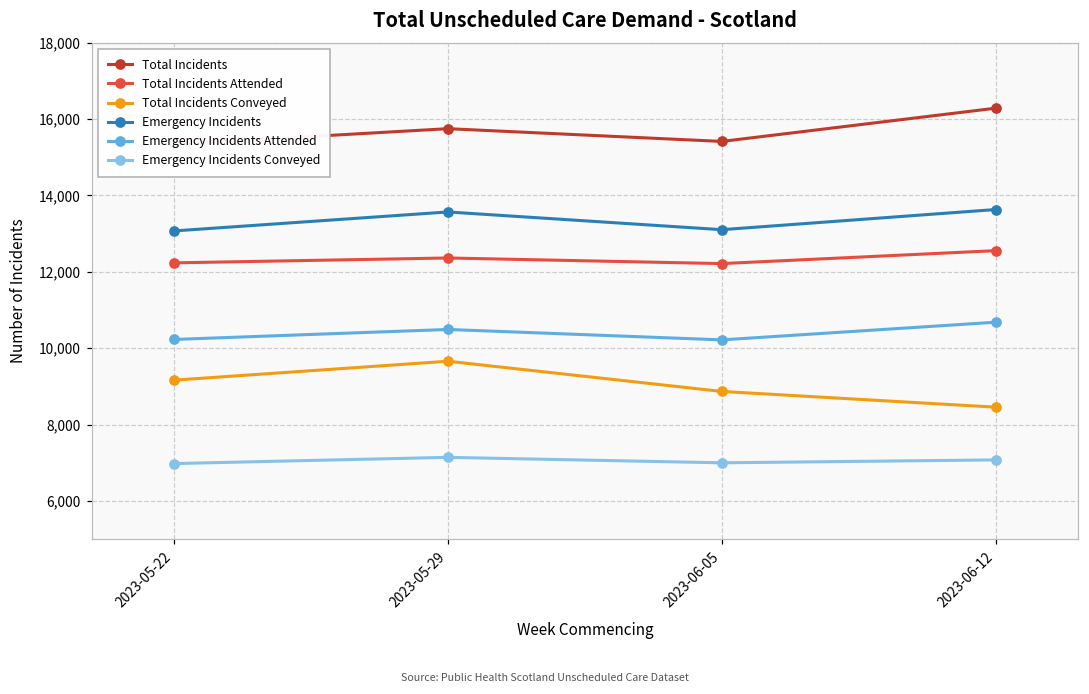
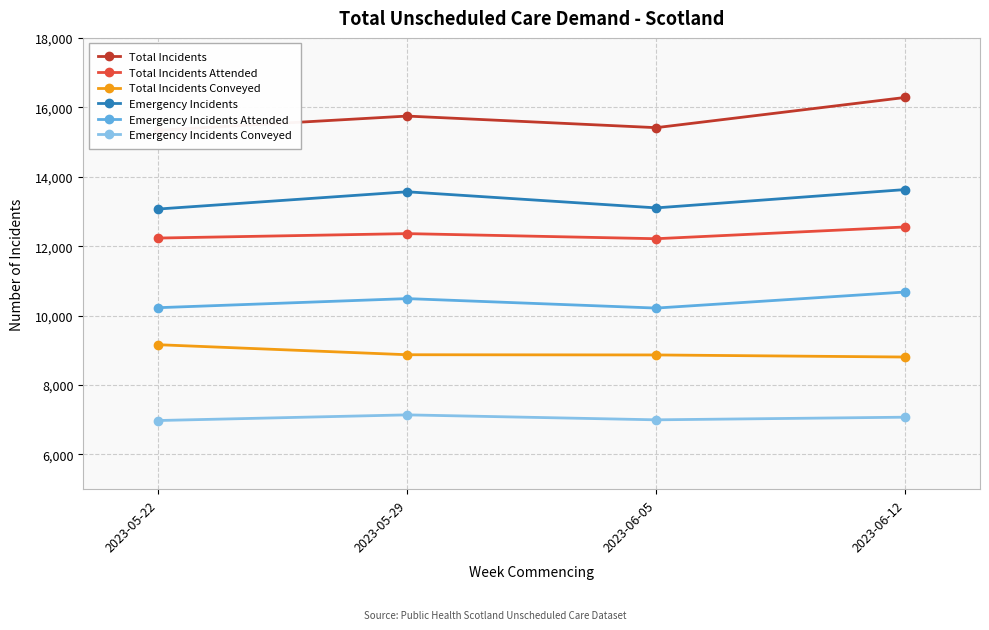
Total Incidents Conveyed, 2023-05-29: 9,700 -> 8,900
Total Incidents Conveyed, 2023-06-12: 8,500 -> 8,800
